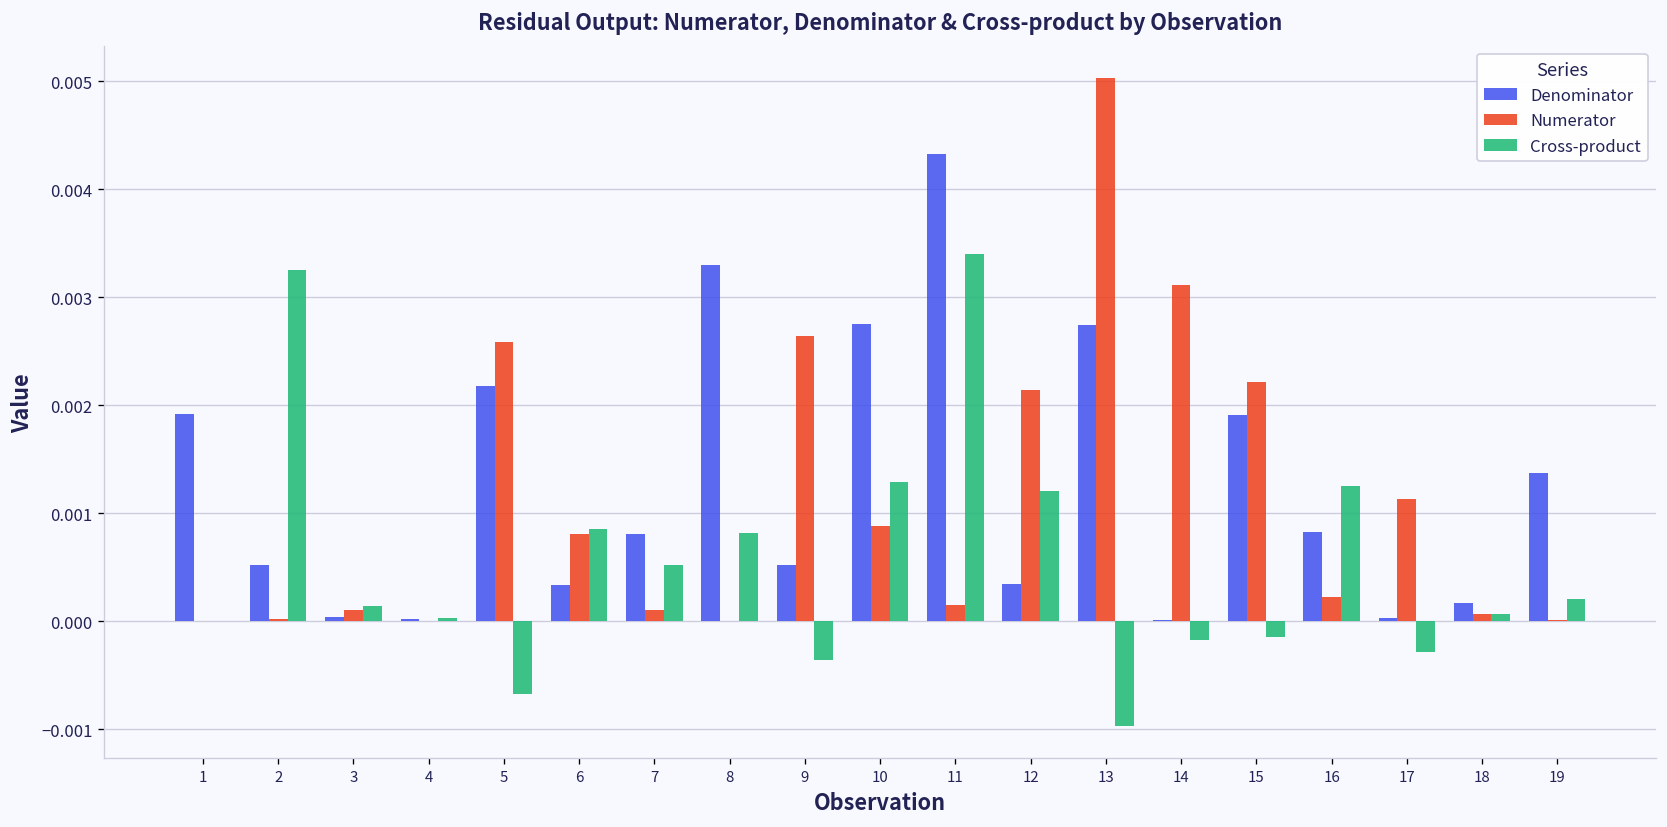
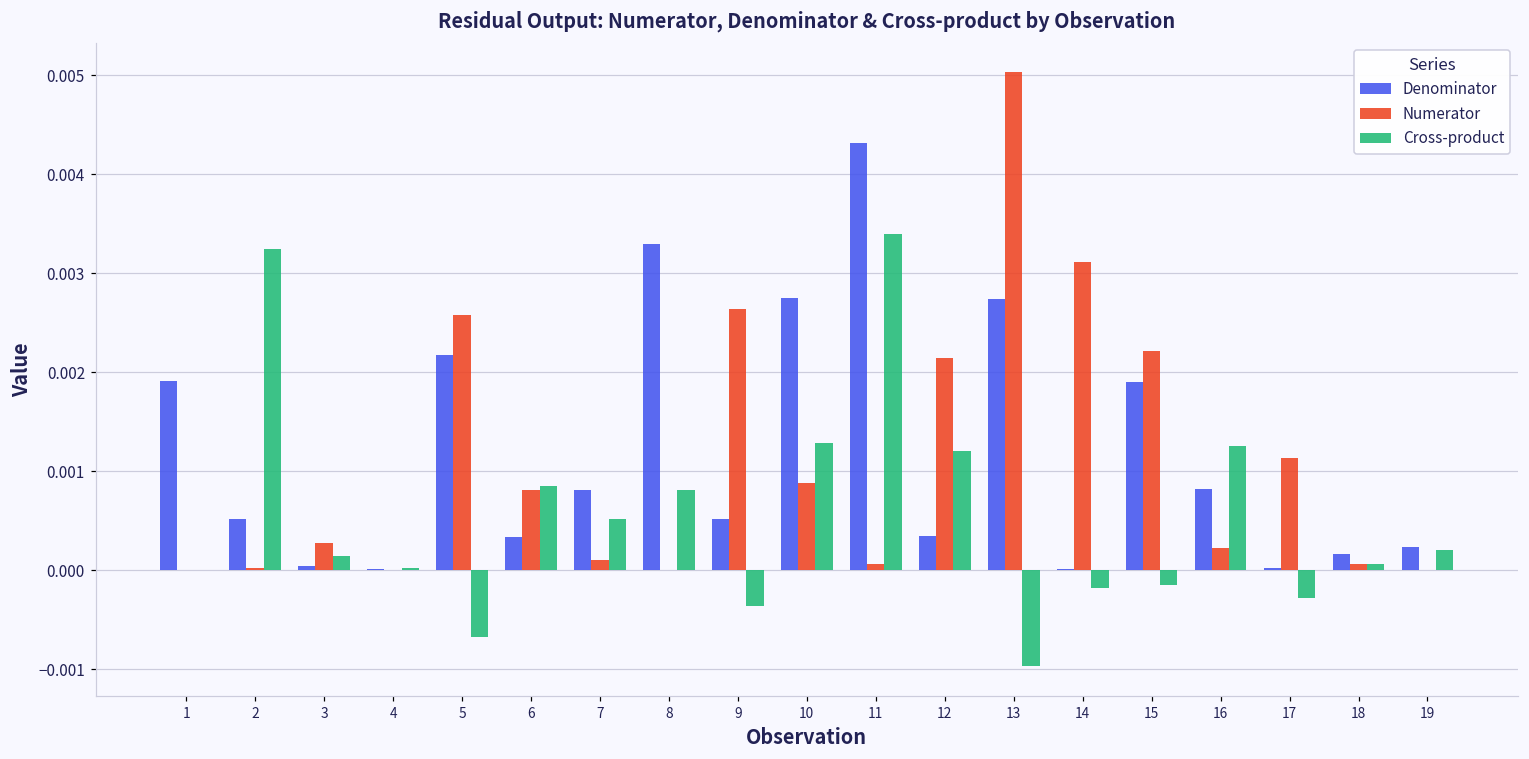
Numerator, 3: 0.0001 -> 0.0003
Numerator, 11: 0.0002 -> 0.0001
Denominator, 19: 0.0014 -> 0.0002
